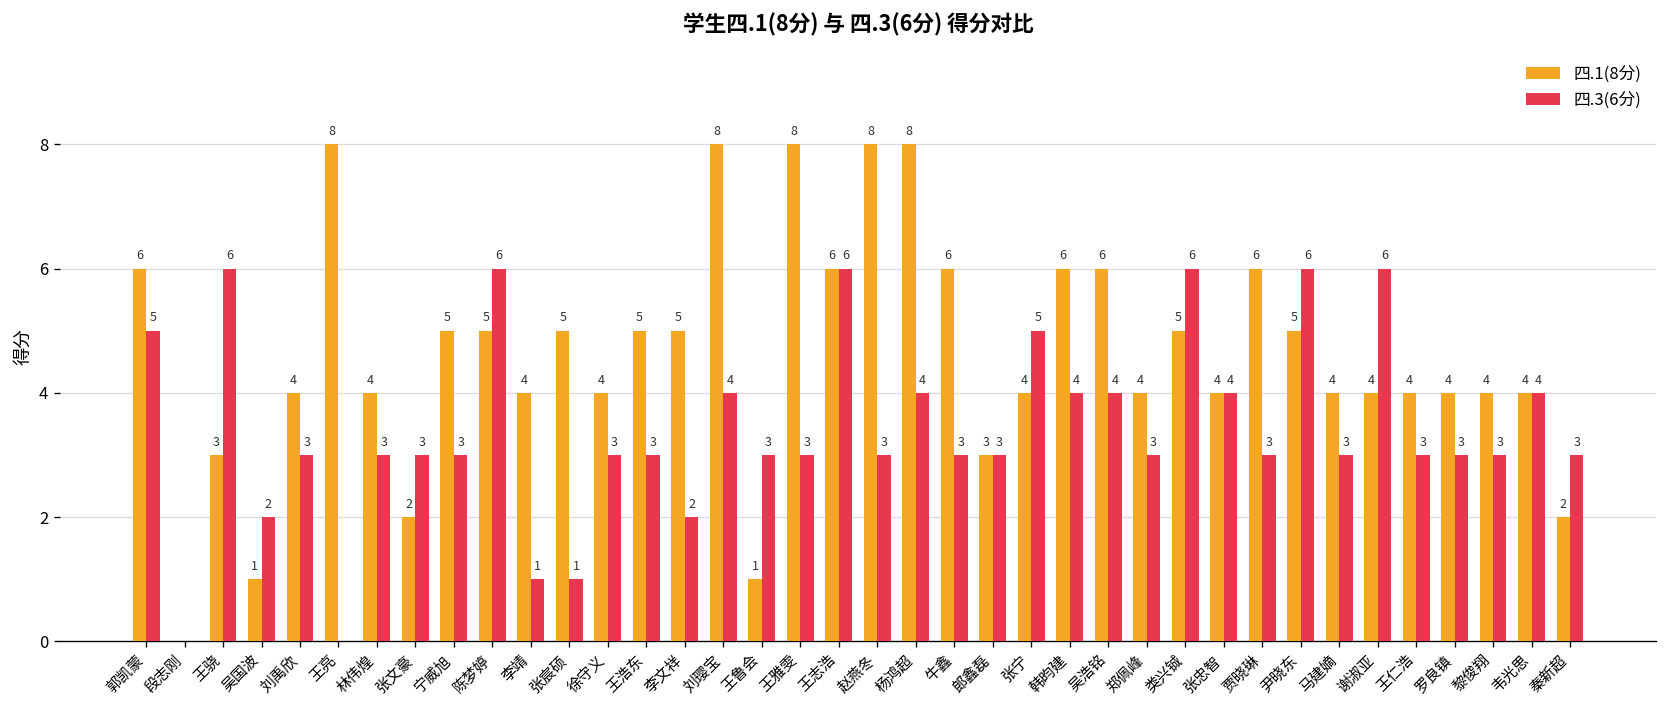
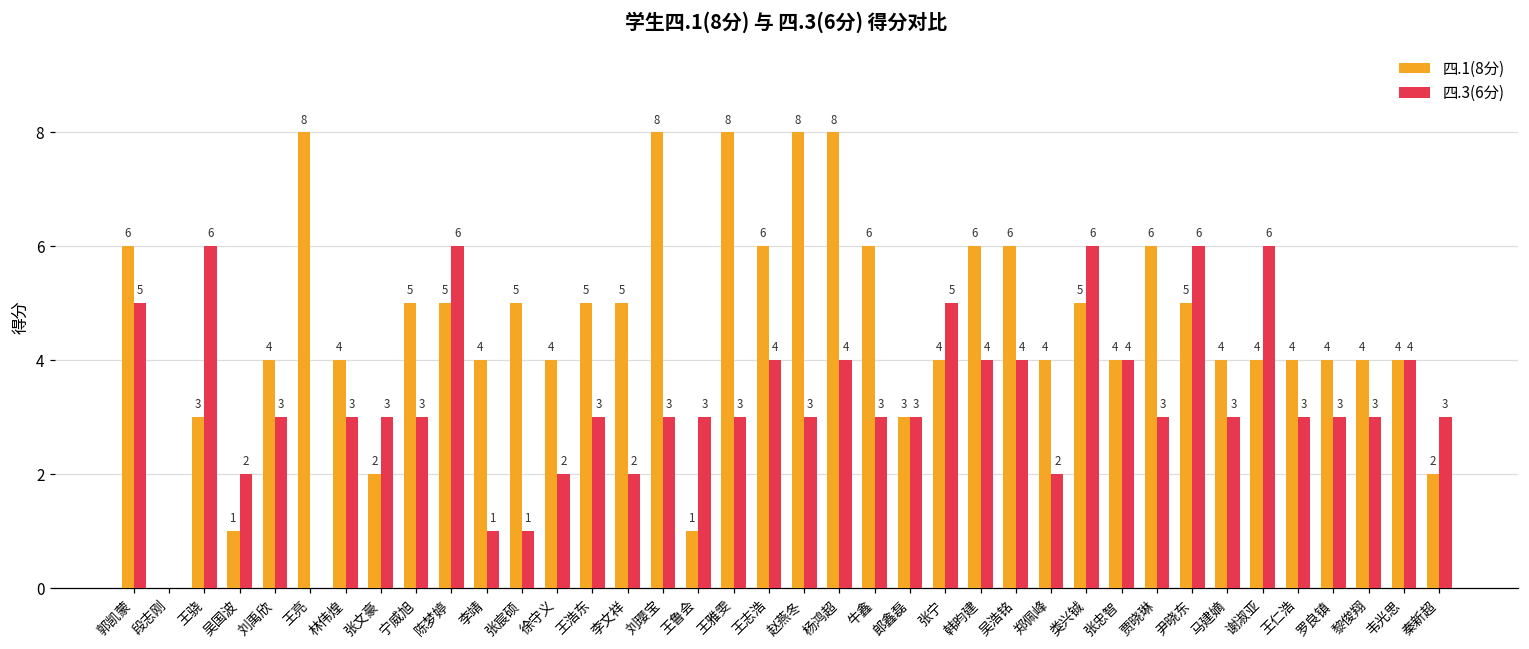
四.3(6分), 徐守义: 3 -> 2
四.3(6分), 刘璎宝: 4 -> 3
四.3(6分), 王志浩: 6 -> 4
四.3(6分), 郑佩峰: 3 -> 2
